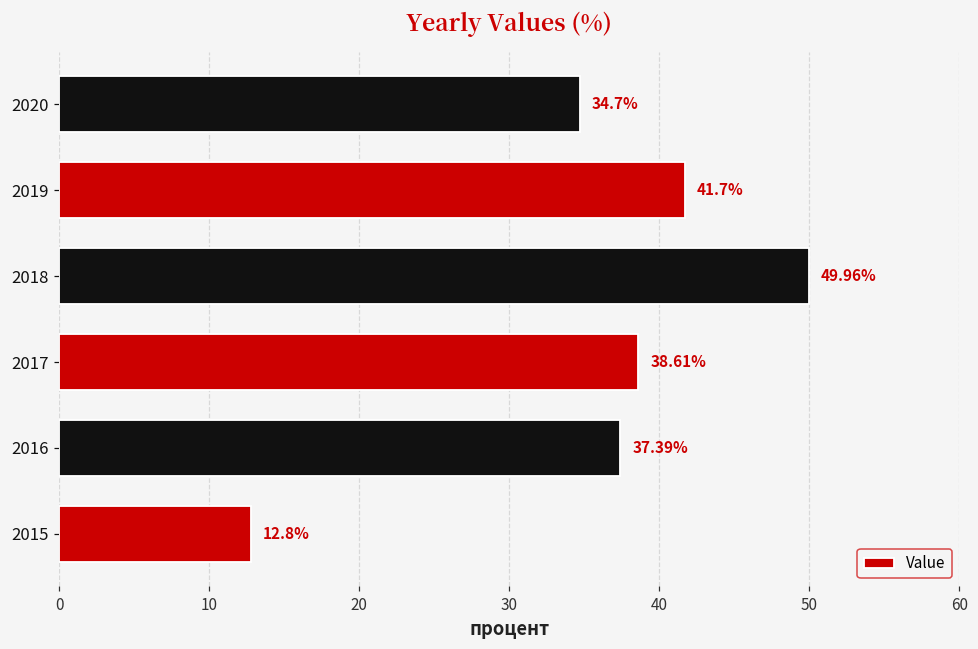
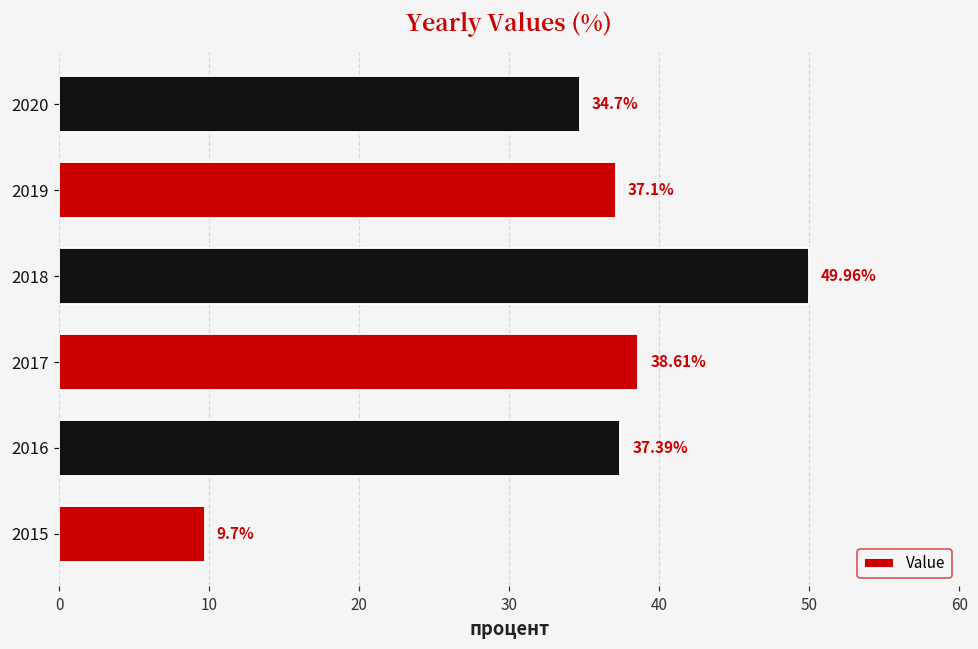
2019: 41.7% -> 37.1%
2015: 12.8% -> 9.7%
